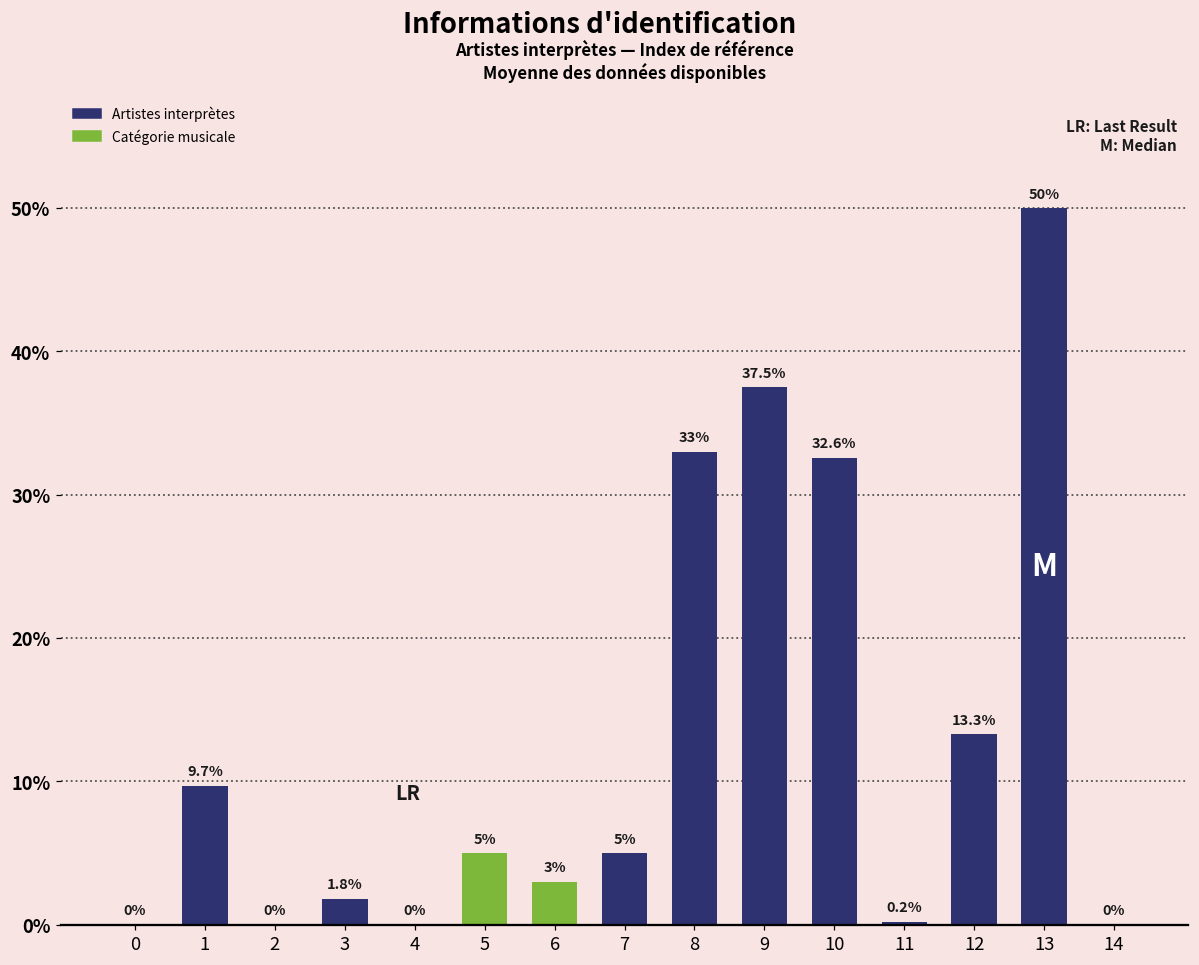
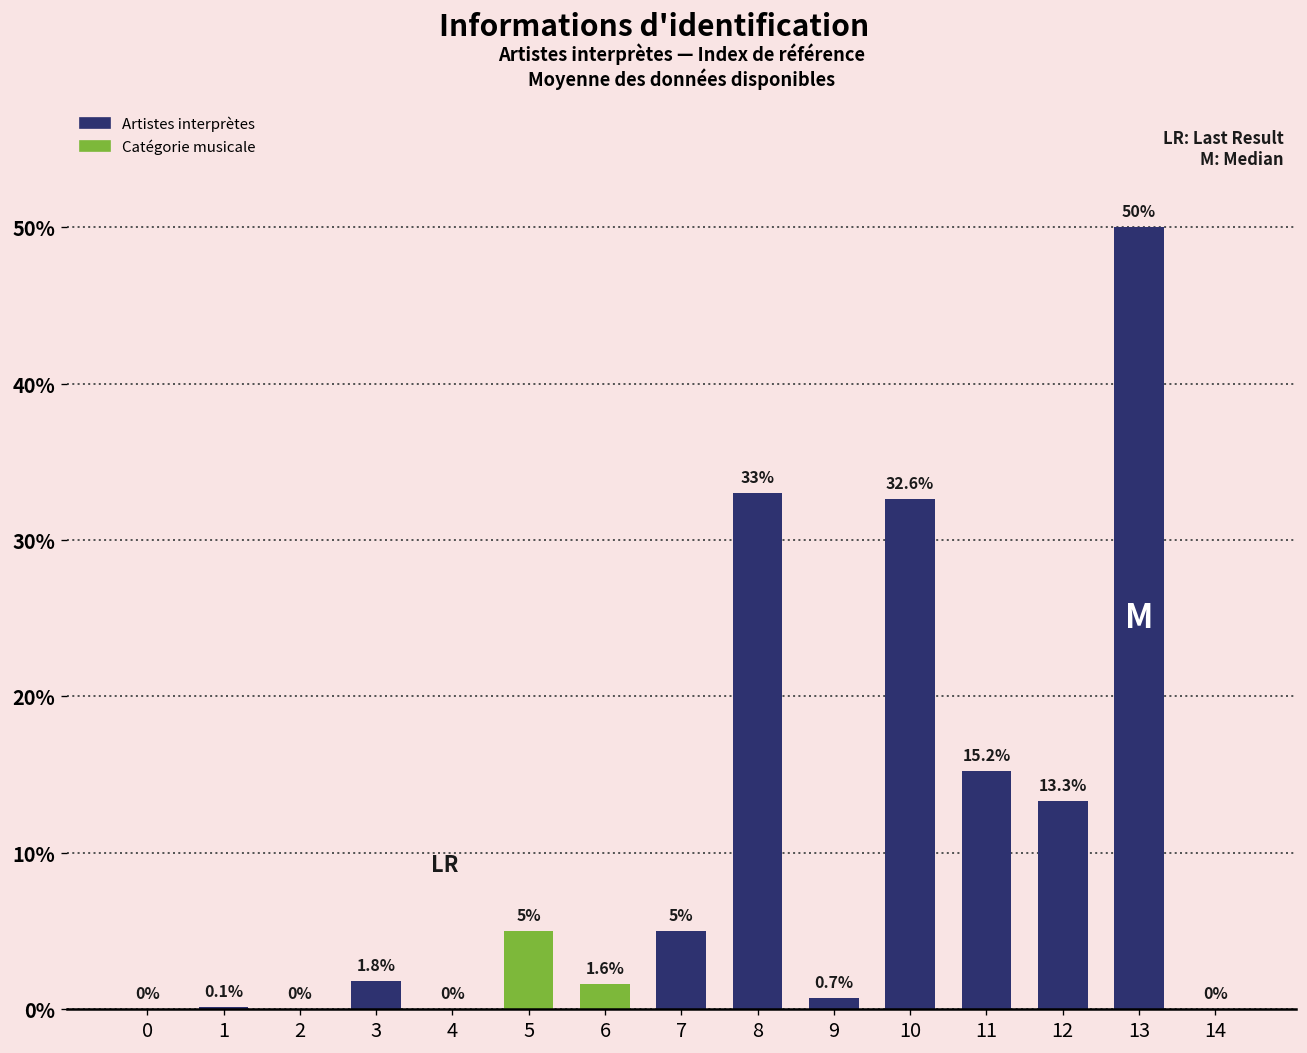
1: 9.7% -> 0.1%
6: 3% -> 1.6%
9: 37.5% -> 0.7%
11: 0.2% -> 15.2%
